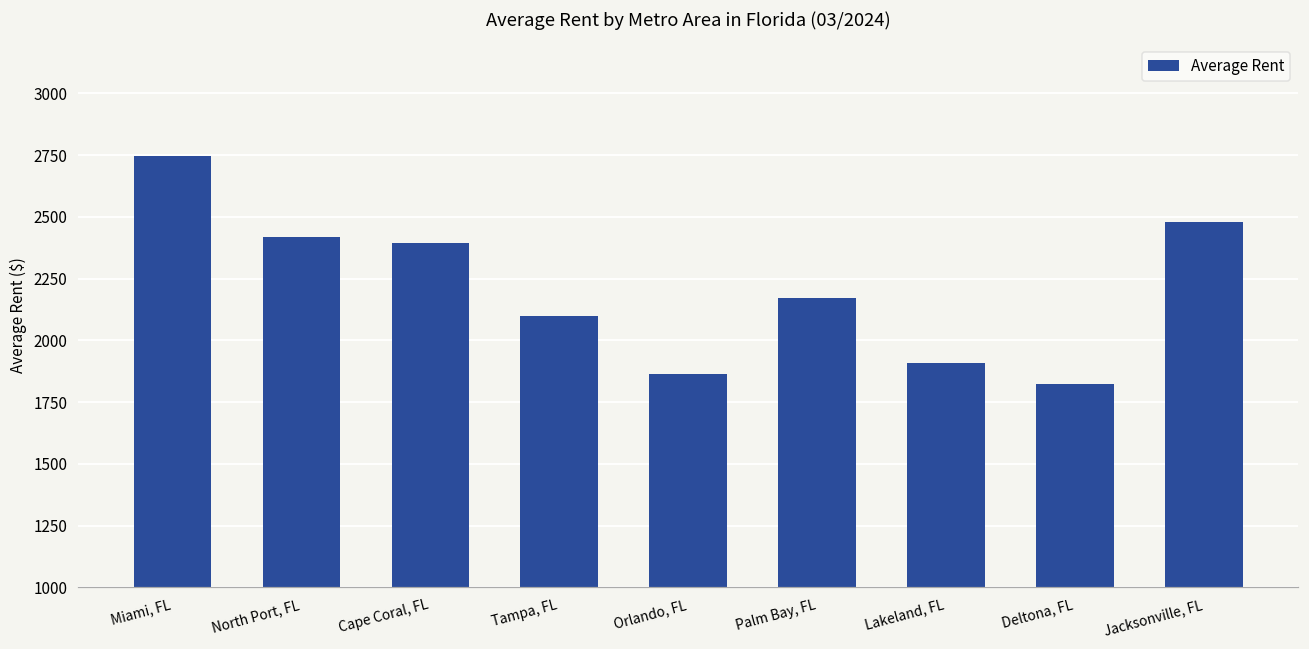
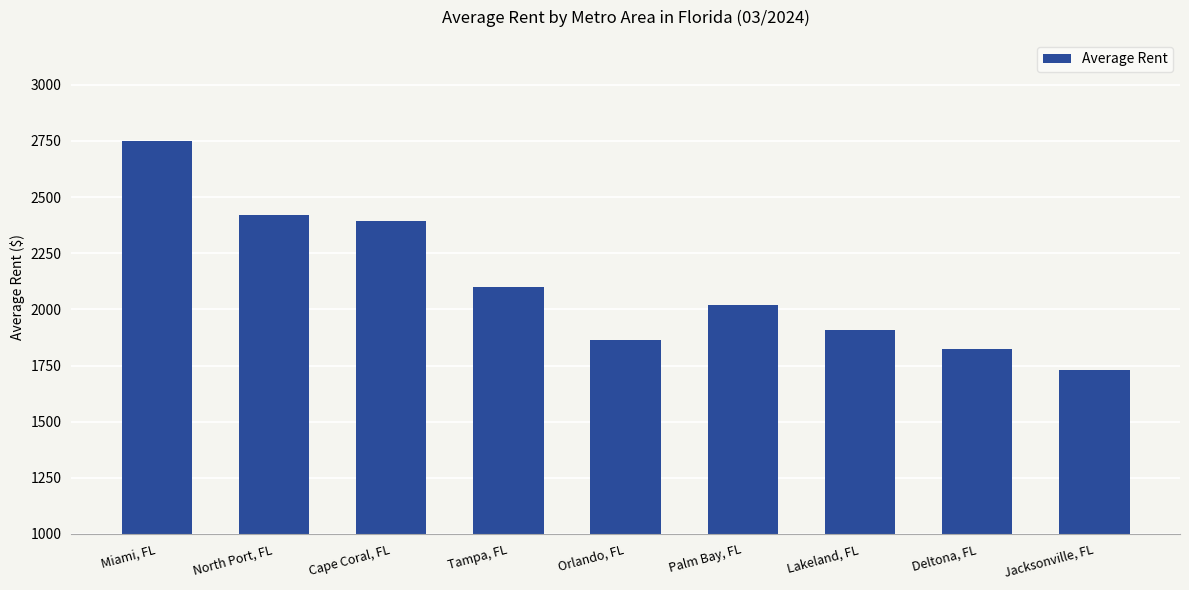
Palm Bay, FL: 2170 -> 2020
Jacksonville, FL: 2480 -> 1730
